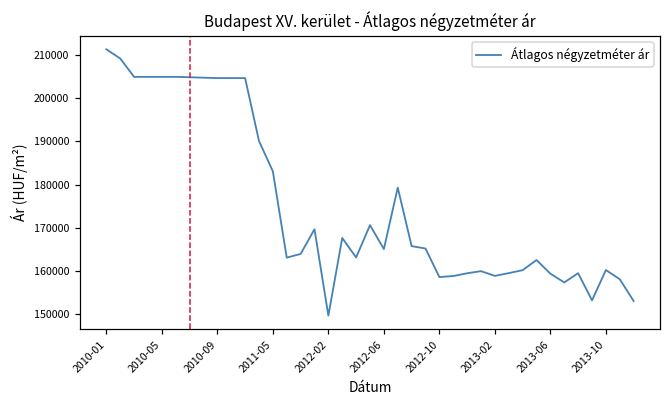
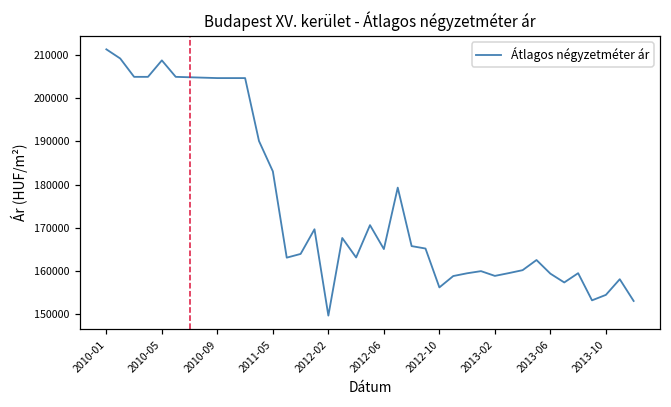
2010-05: 205000 -> 209000
2012-10: 159000 -> 156000
2013-10: 160000 -> 154000
